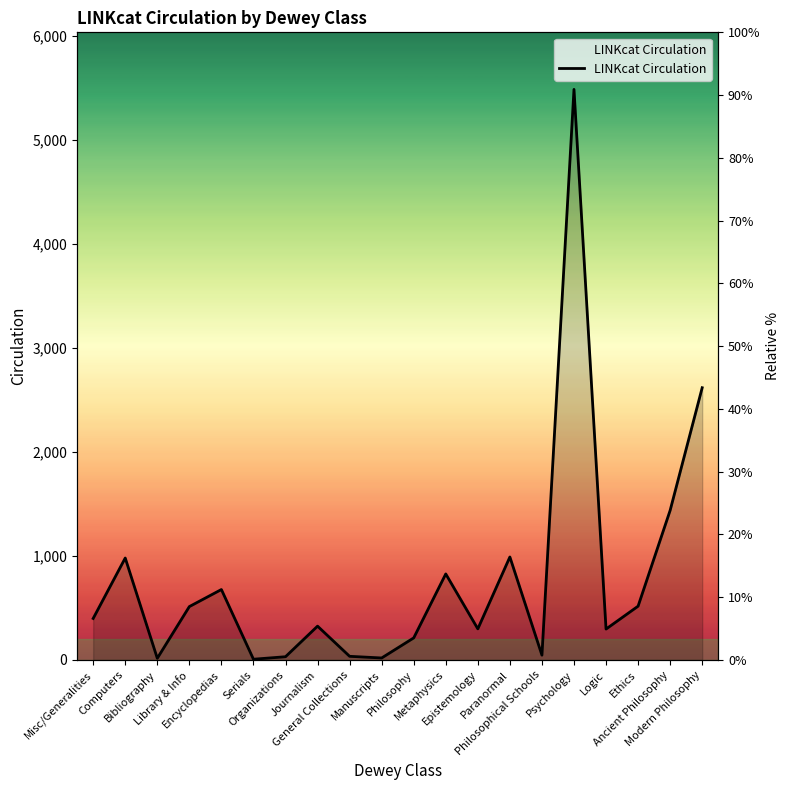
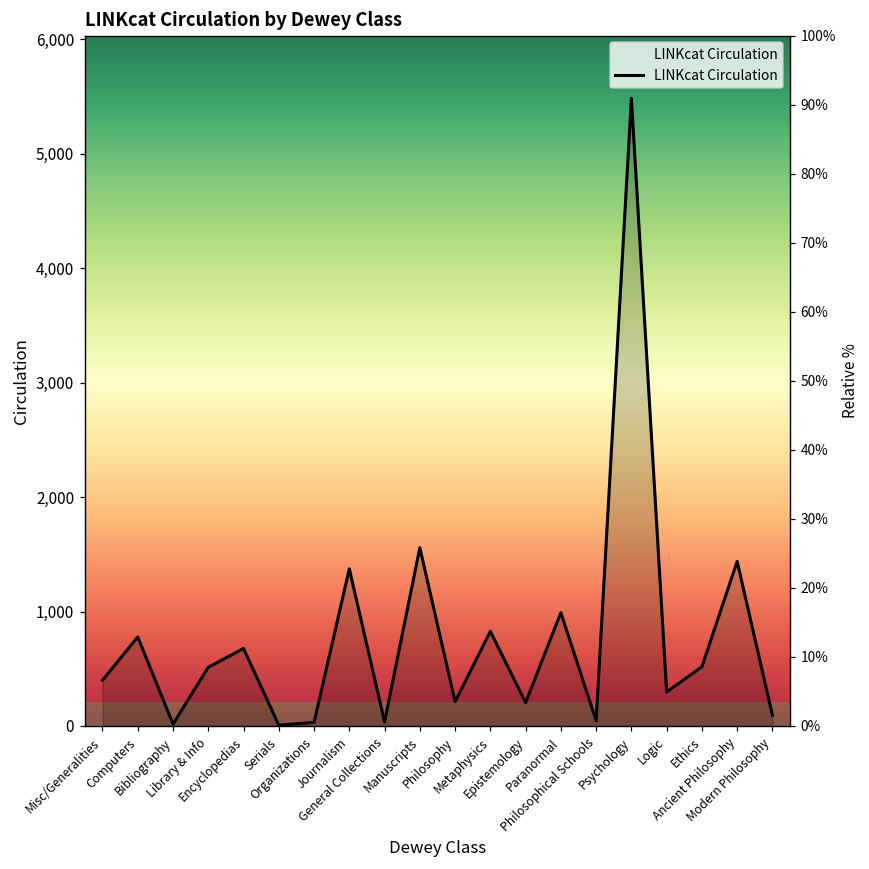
Computers: 980 -> 780
Journalism: 330 -> 1,370
Manuscripts: 20 -> 1,560
Epistemology: 300 -> 200
Modern Philosophy: 2,620 -> 90
